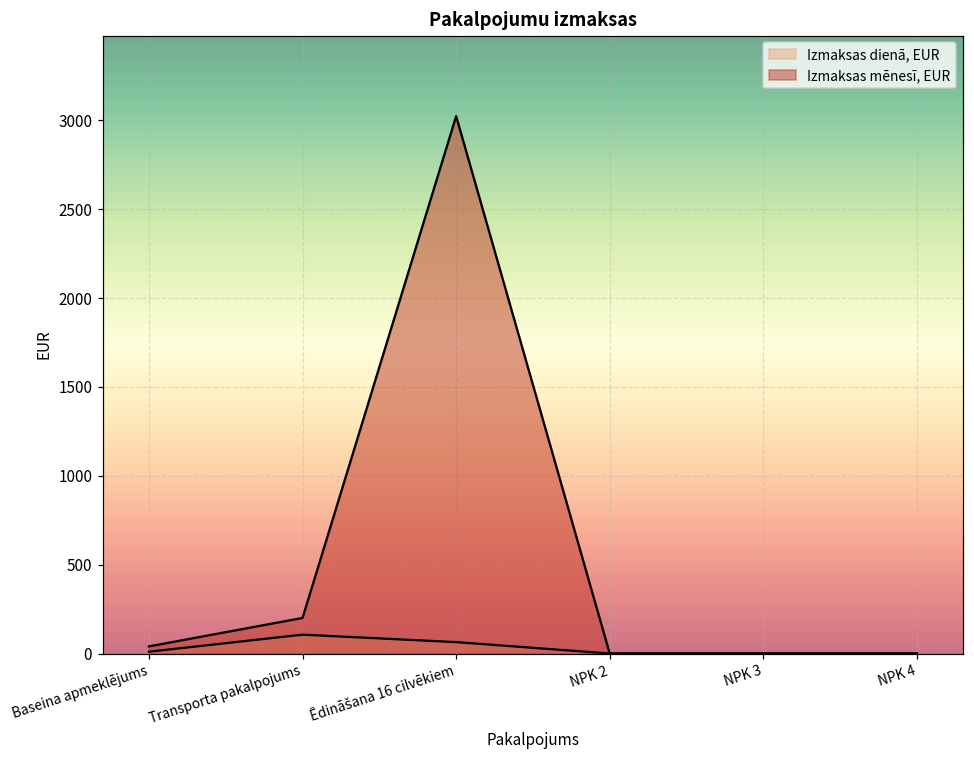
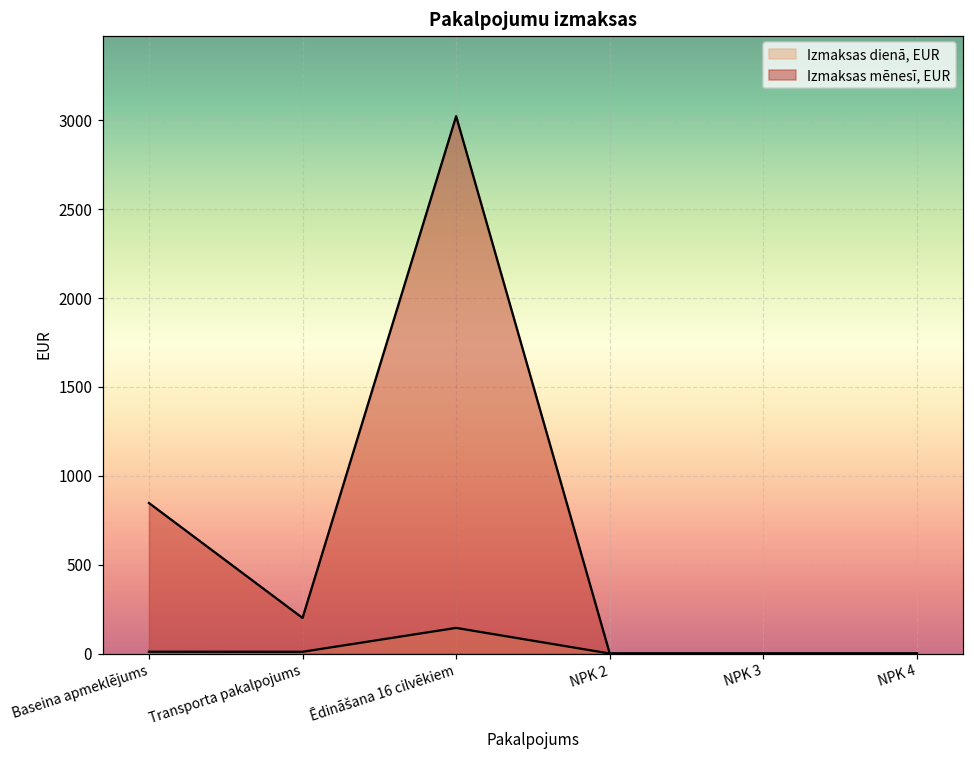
Izmaksas mēnesī, EUR, Baseina apmeklējums: 40 -> 850
Izmaksas dienā, EUR, Transporta pakalpojums: 110 -> 10
Izmaksas dienā, EUR, Ēdināšana 16 cilvēkiem: 60 -> 140
